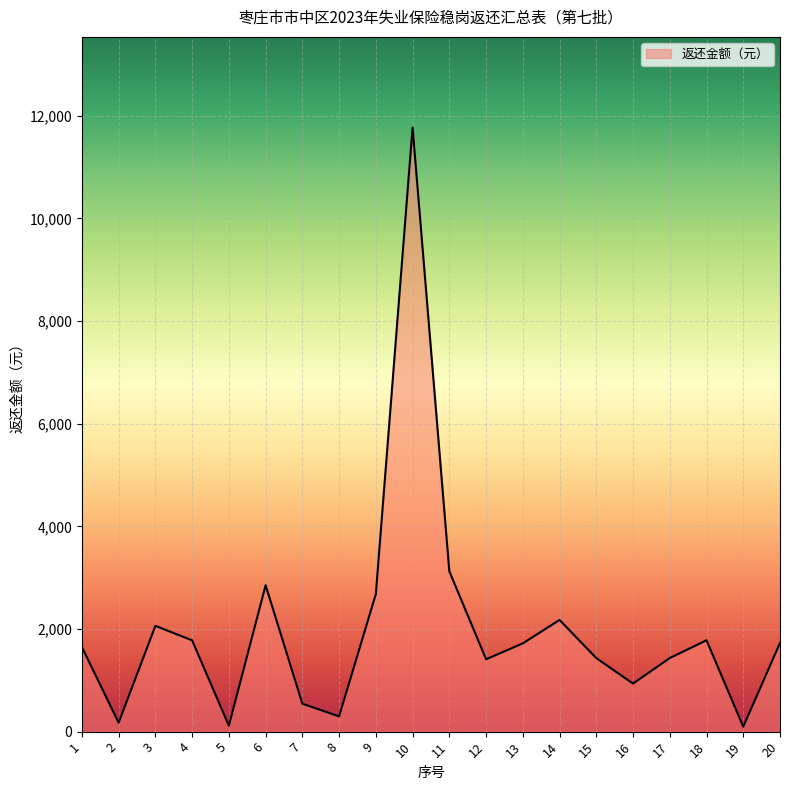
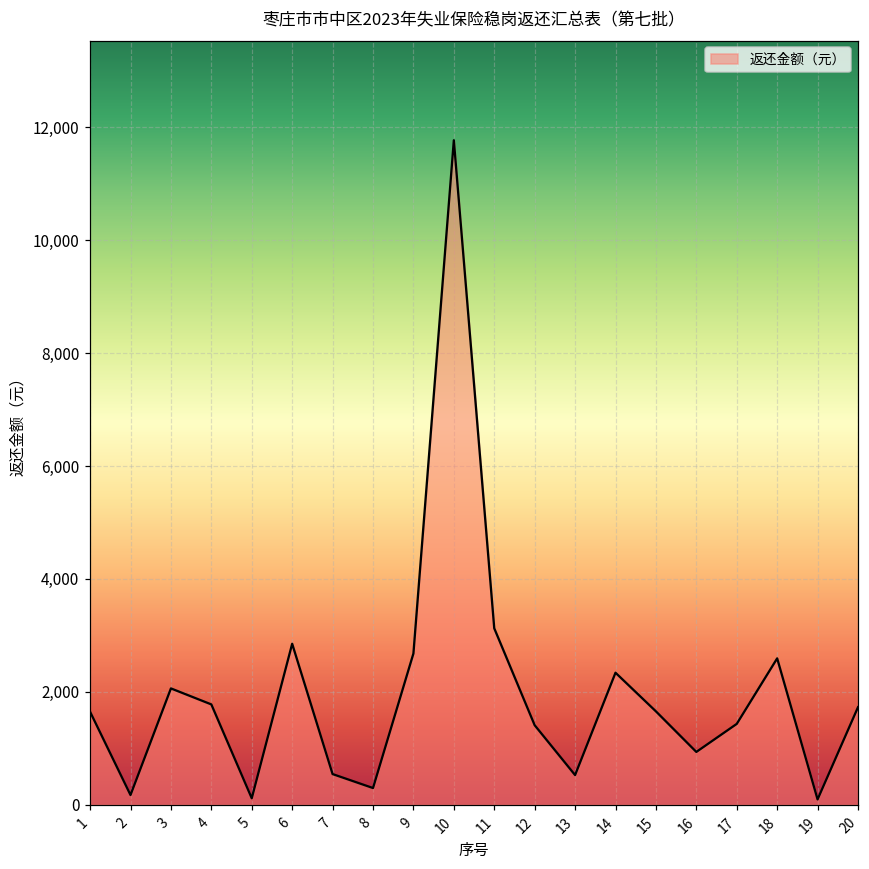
13: 1,700 -> 500
14: 2,200 -> 2,300
15: 1,400 -> 1,700
18: 1,800 -> 2,600
